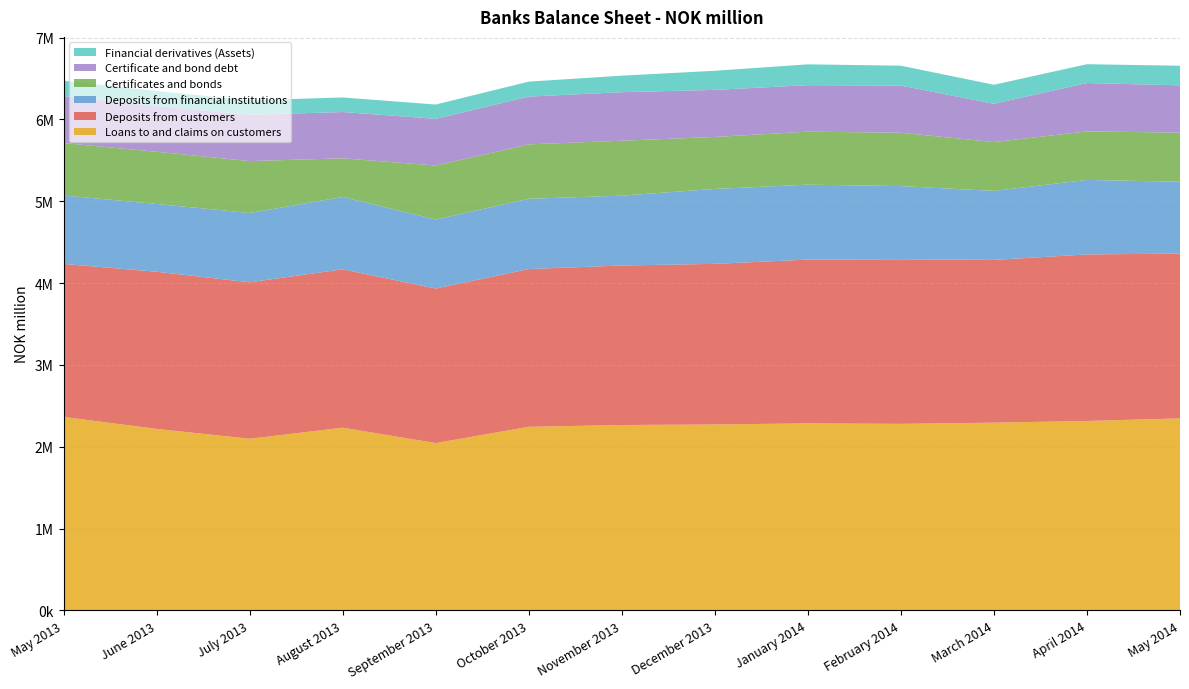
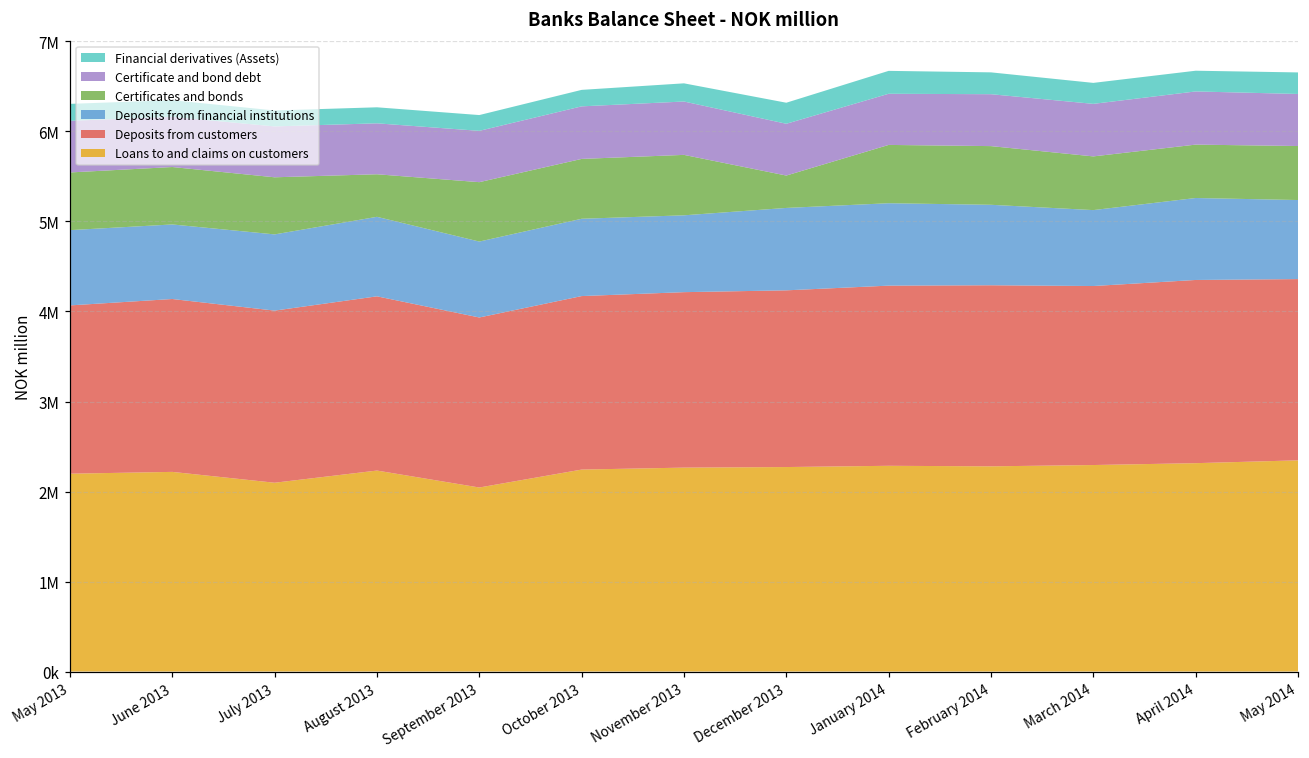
Loans to and claims on customers, May 2013: 2400000 -> 2200000
Certificates and bonds, December 2013: 600000 -> 400000
Certificate and bond debt, March 2014: 500000 -> 600000
